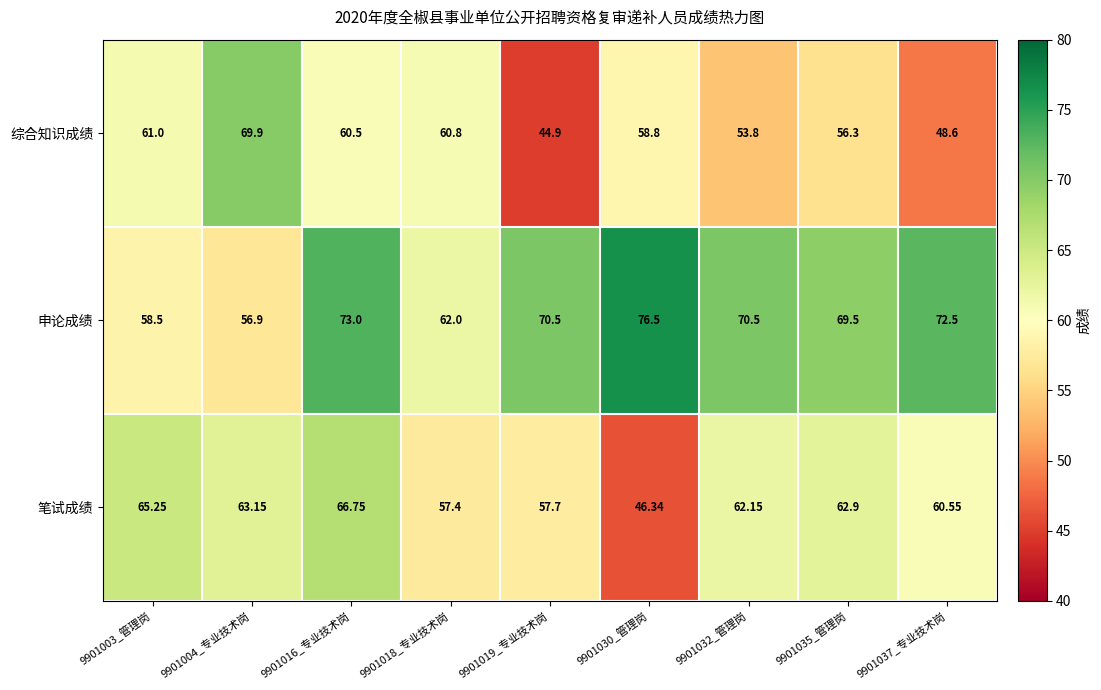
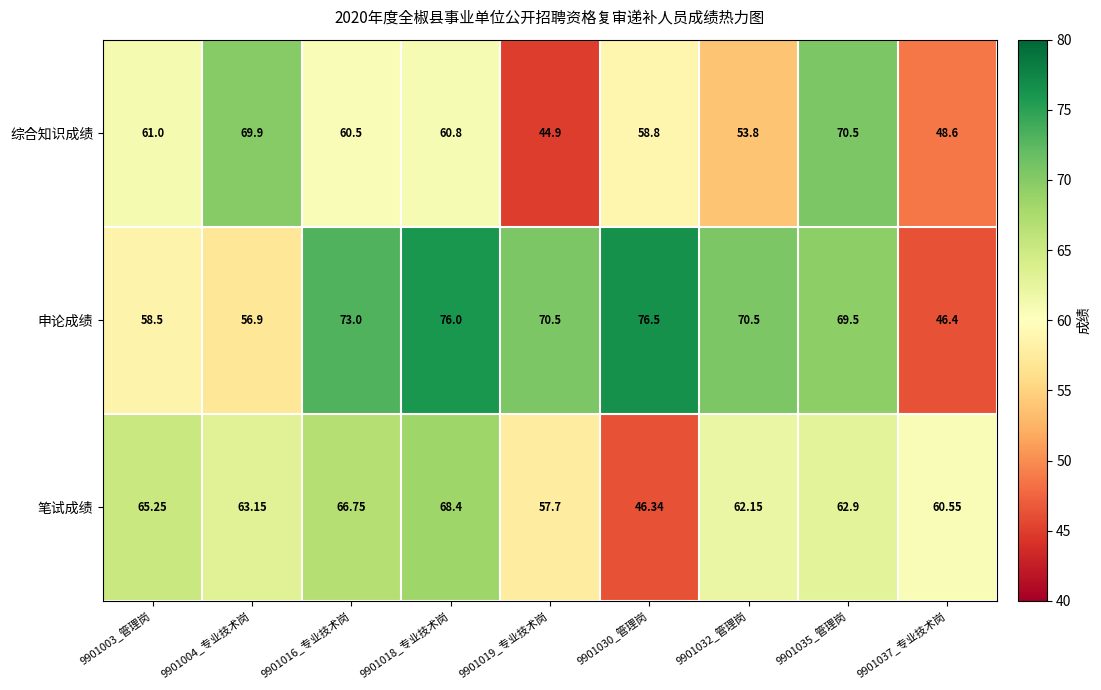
综合知识成绩, 9901035_管理岗: 56.3 -> 70.5
申论成绩, 9901018_专业技术岗: 62.0 -> 76.0
申论成绩, 9901037_专业技术岗: 72.5 -> 46.4
笔试成绩, 9901018_专业技术岗: 57.4 -> 68.4
